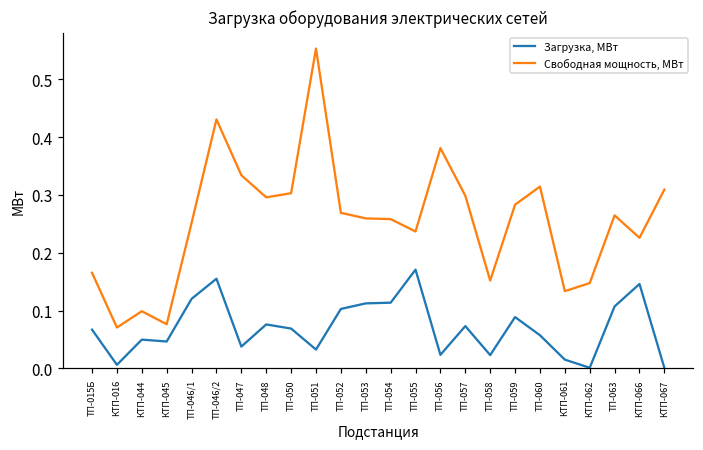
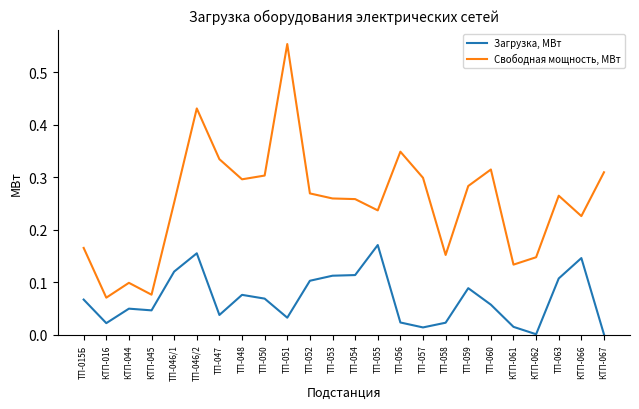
Загрузка, МВт, КТП-016: 0.01 -> 0.02
Свободная мощность, МВт, ТП-056: 0.38 -> 0.35
Загрузка, МВт, ТП-057: 0.07 -> 0.01
